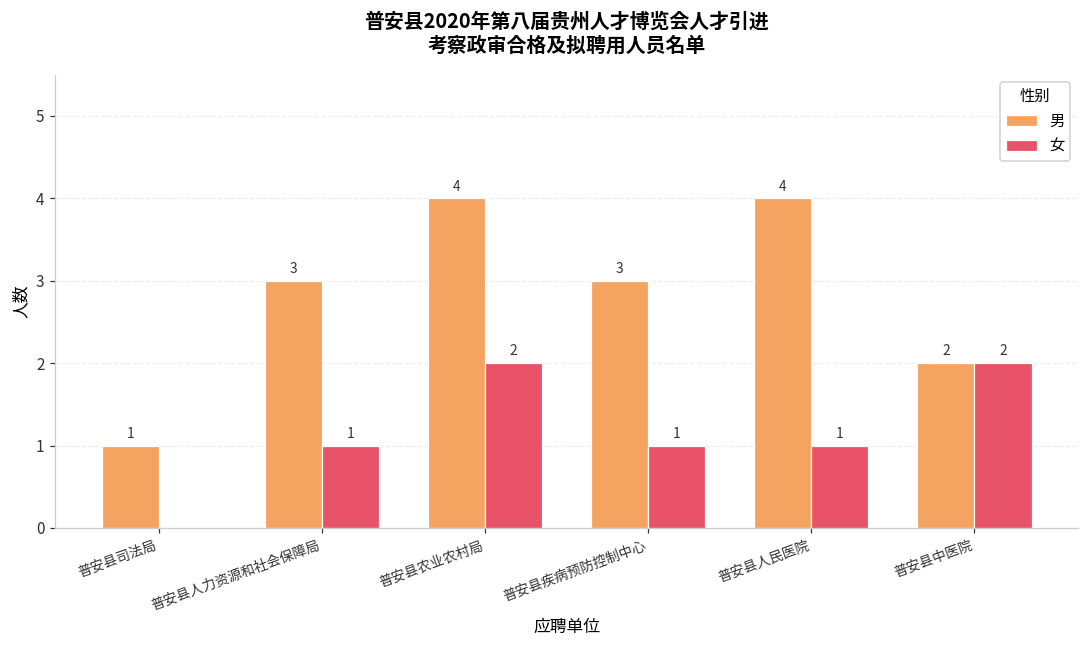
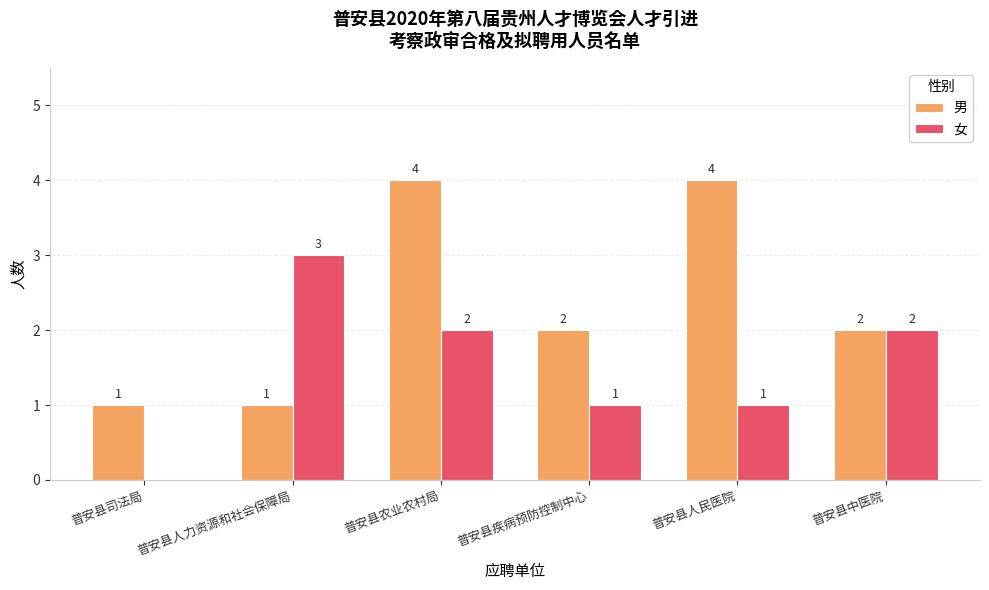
男, 普安县人力资源和社会保障局: 3 -> 1
女, 普安县人力资源和社会保障局: 1 -> 3
男, 普安县疾病预防控制中心: 3 -> 2
